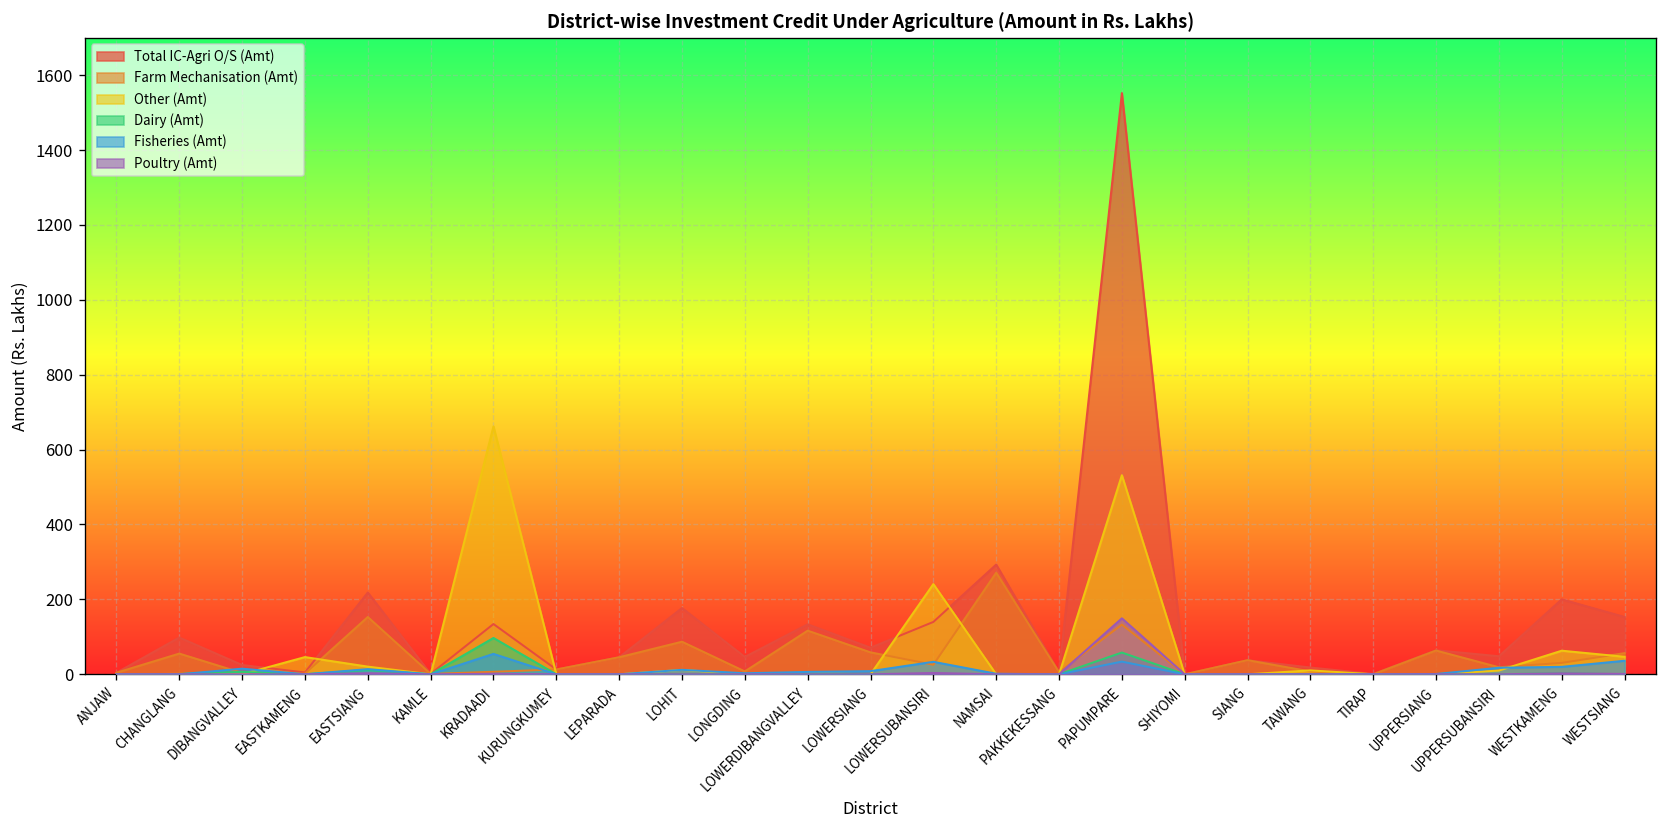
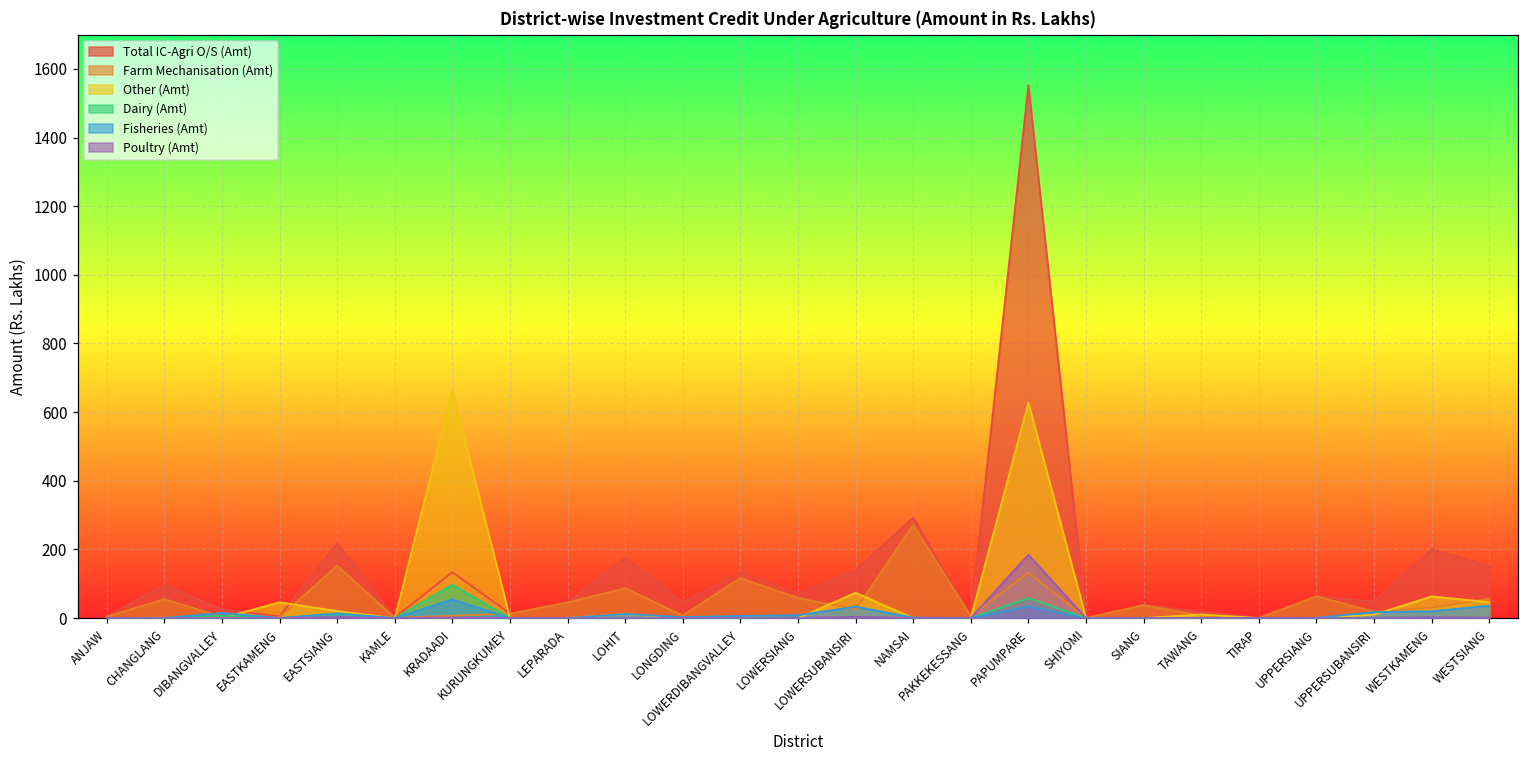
Other (Amt), LOWERSUBANSIRI: 240 -> 70
Other (Amt), PAPUMPARE: 530 -> 630
Poultry (Amt), PAPUMPARE: 150 -> 180
